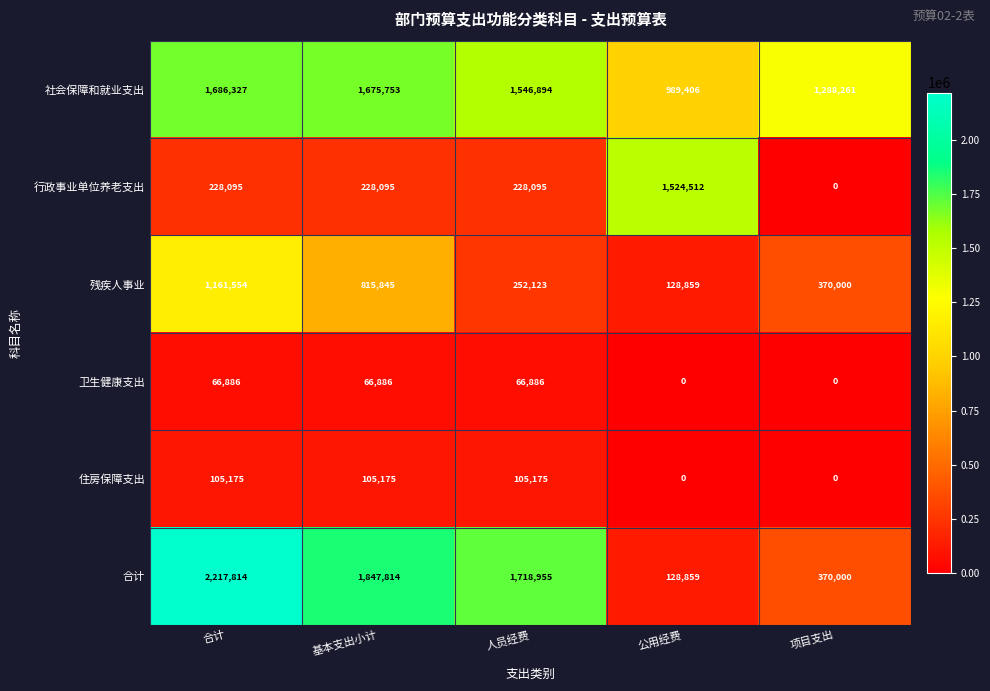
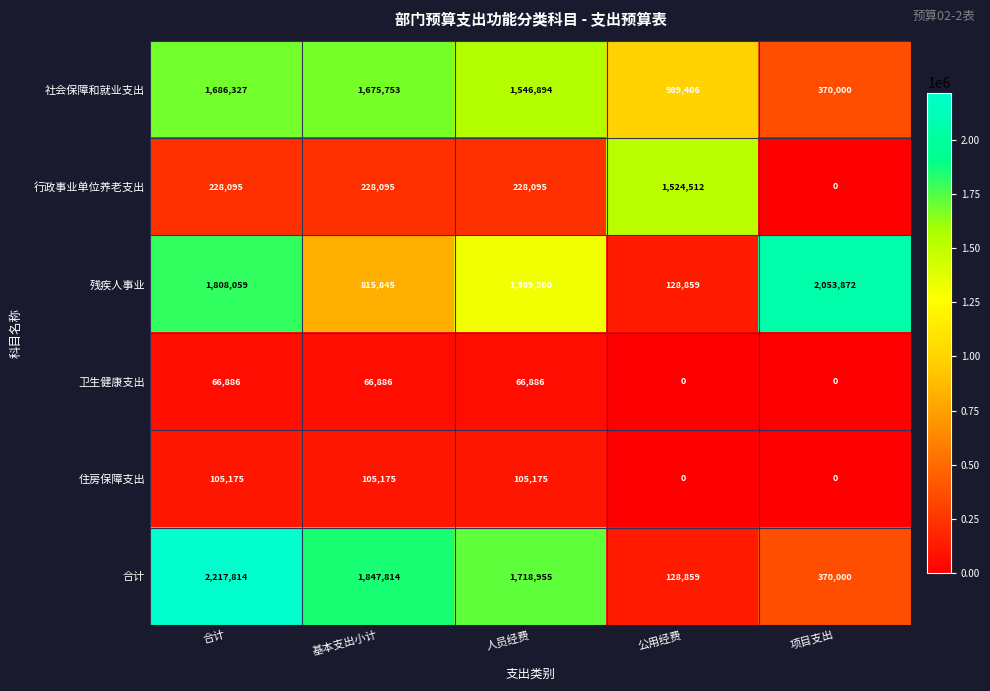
社会保障和就业支出, 项目支出: 1,288,261 -> 370,000
残疾人事业, 合计: 1,161,554 -> 1,808,059
残疾人事业, 人员经费: 252,123 -> 1,309,200
残疾人事业, 项目支出: 370,000 -> 2,053,872
